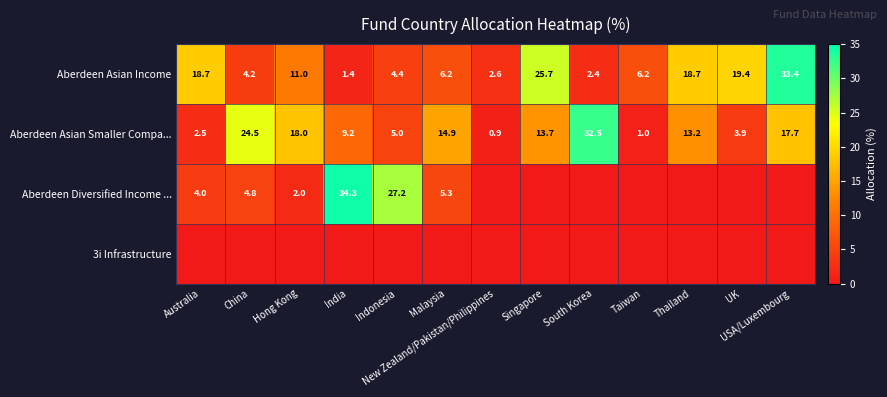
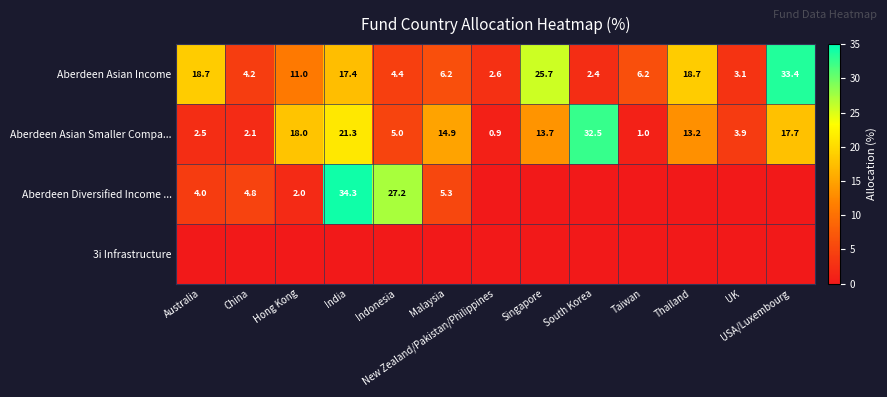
Aberdeen Asian Income, India: 1.4 -> 17.4
Aberdeen Asian Income, UK: 19.4 -> 3.1
Aberdeen Asian Smaller Compa..., China: 24.5 -> 2.1
Aberdeen Asian Smaller Compa..., India: 9.2 -> 21.3
